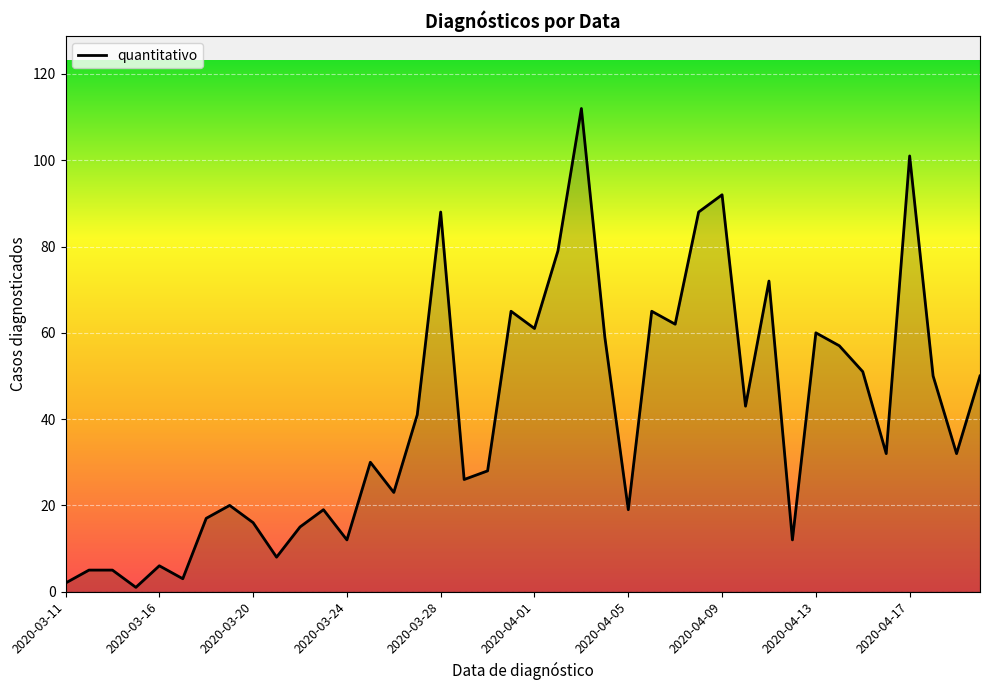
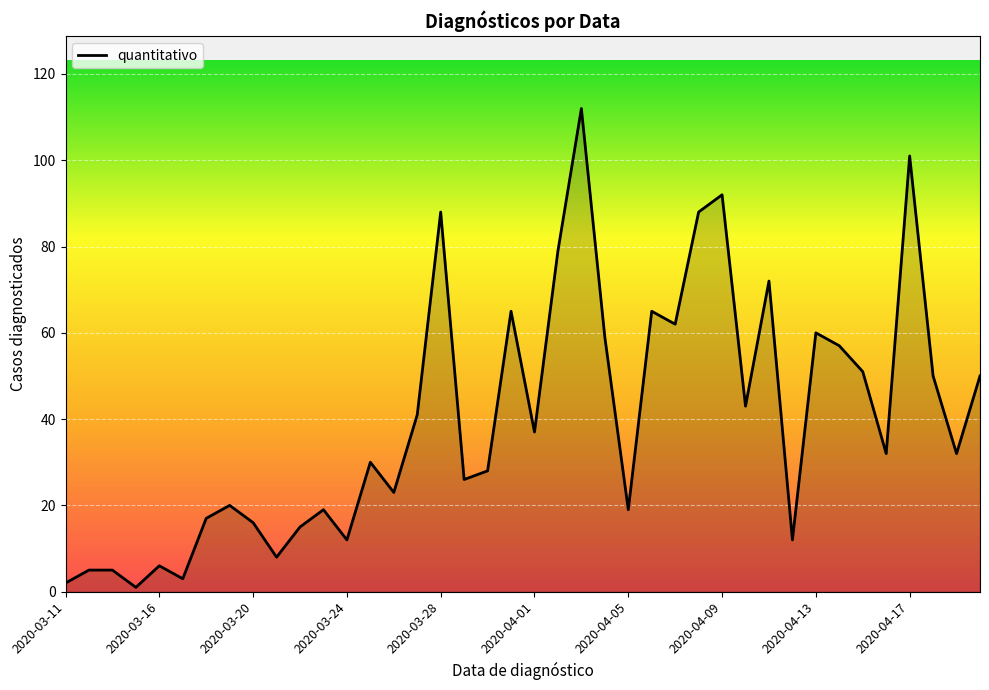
2020-04-01: 61 -> 37
